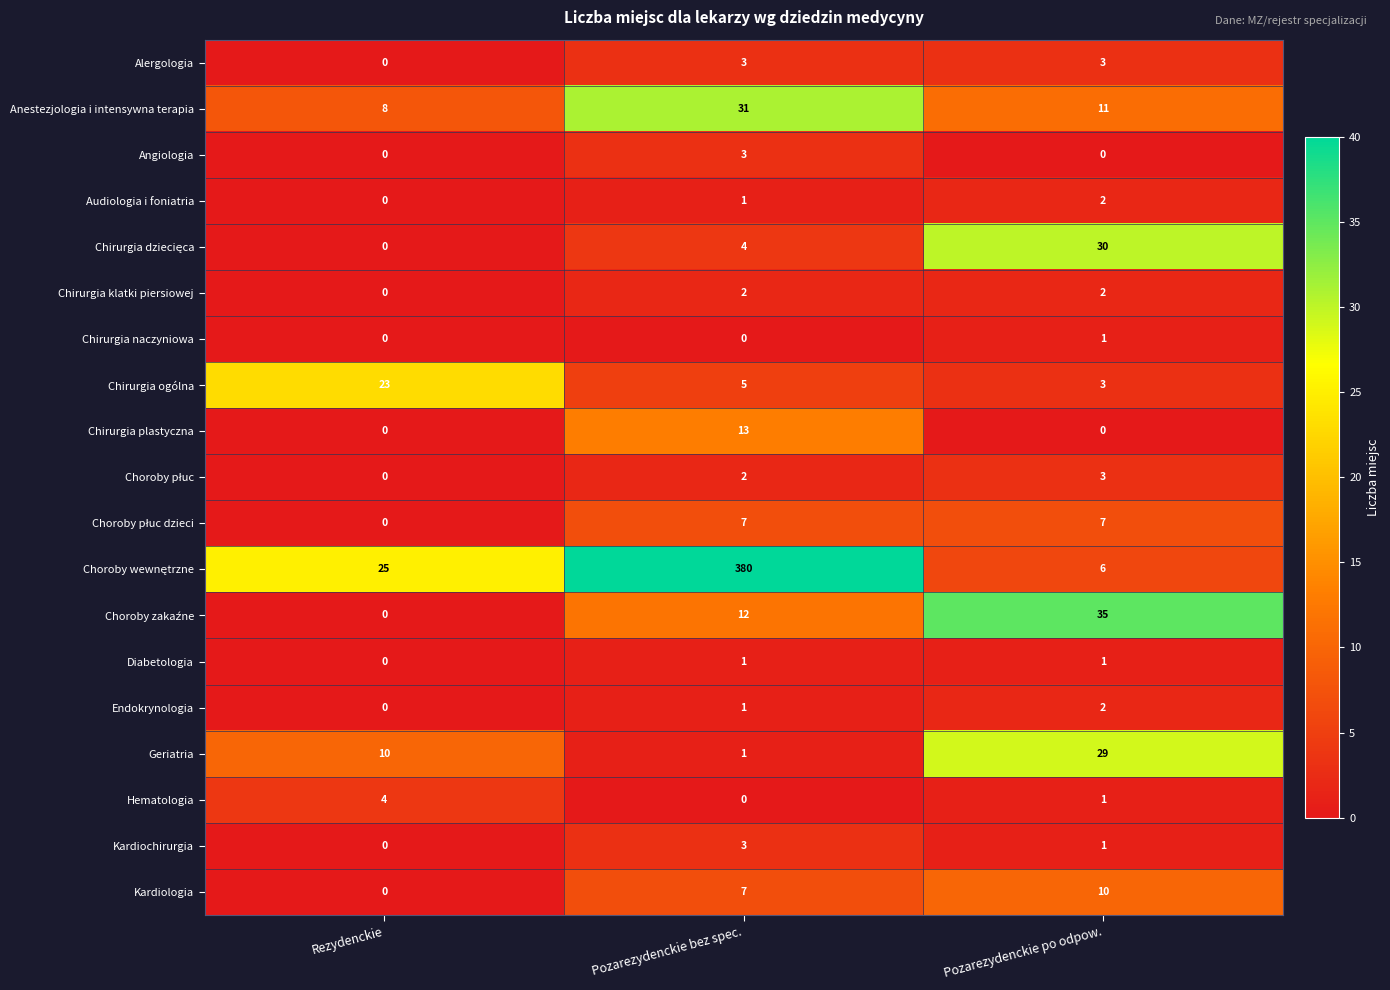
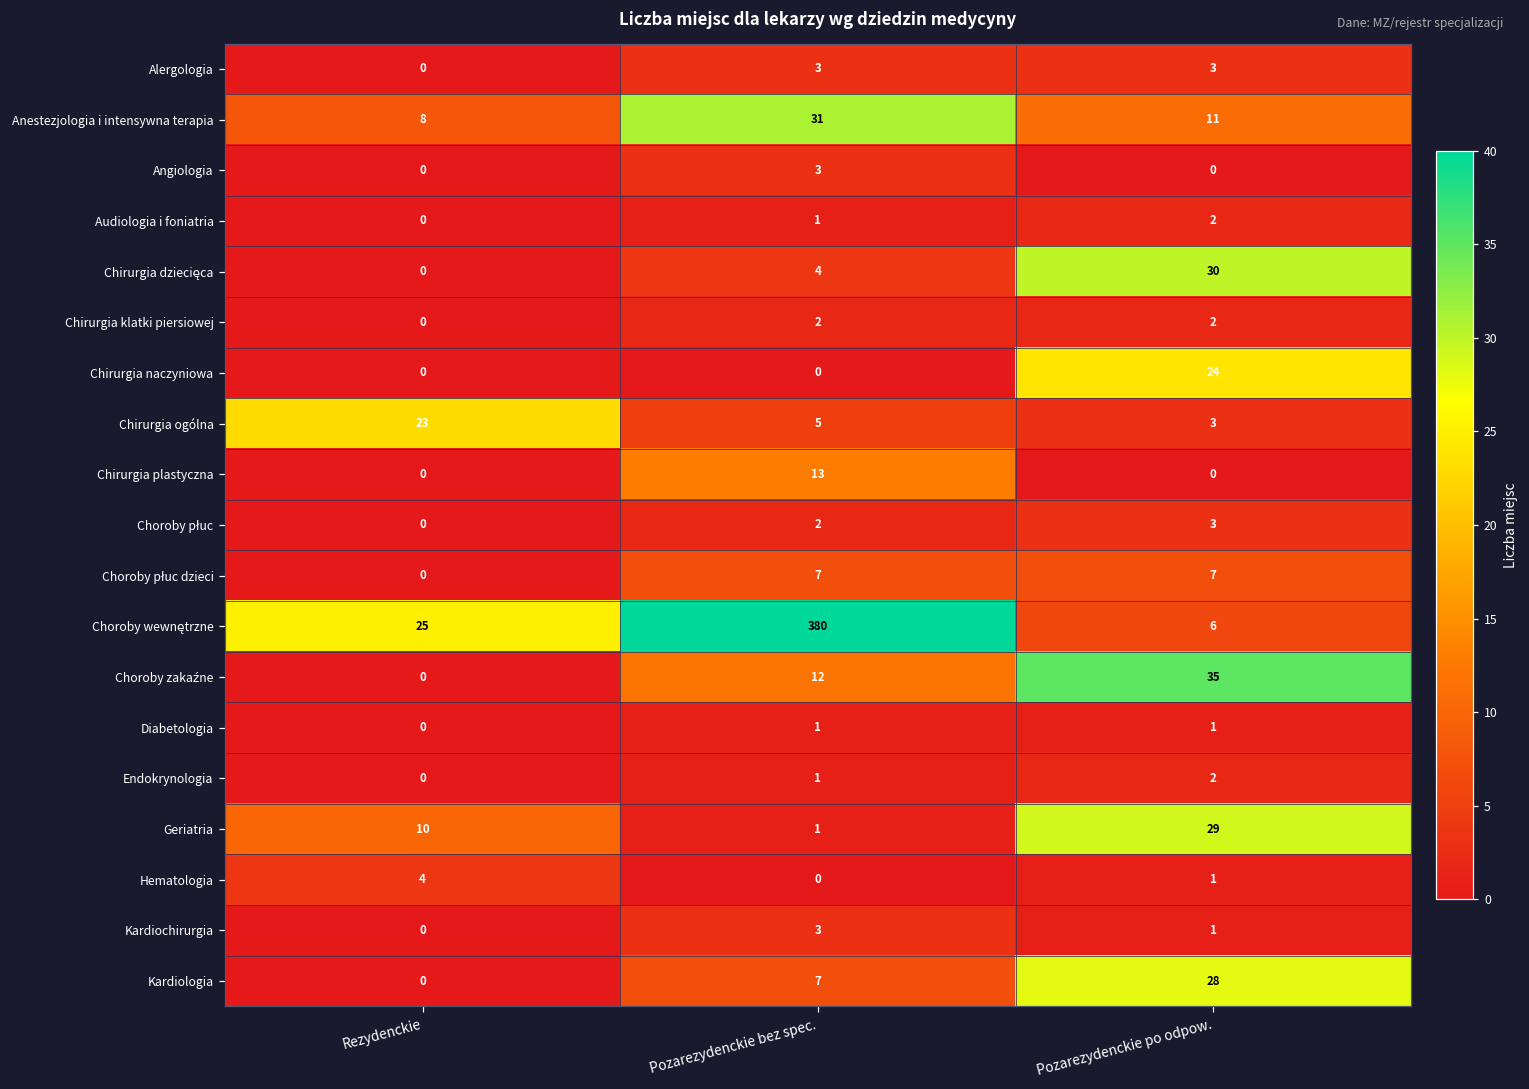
Chirurgia naczyniowa, Pozarezydenckie po odpow.: 1 -> 24
Kardiologia, Pozarezydenckie po odpow.: 10 -> 28
